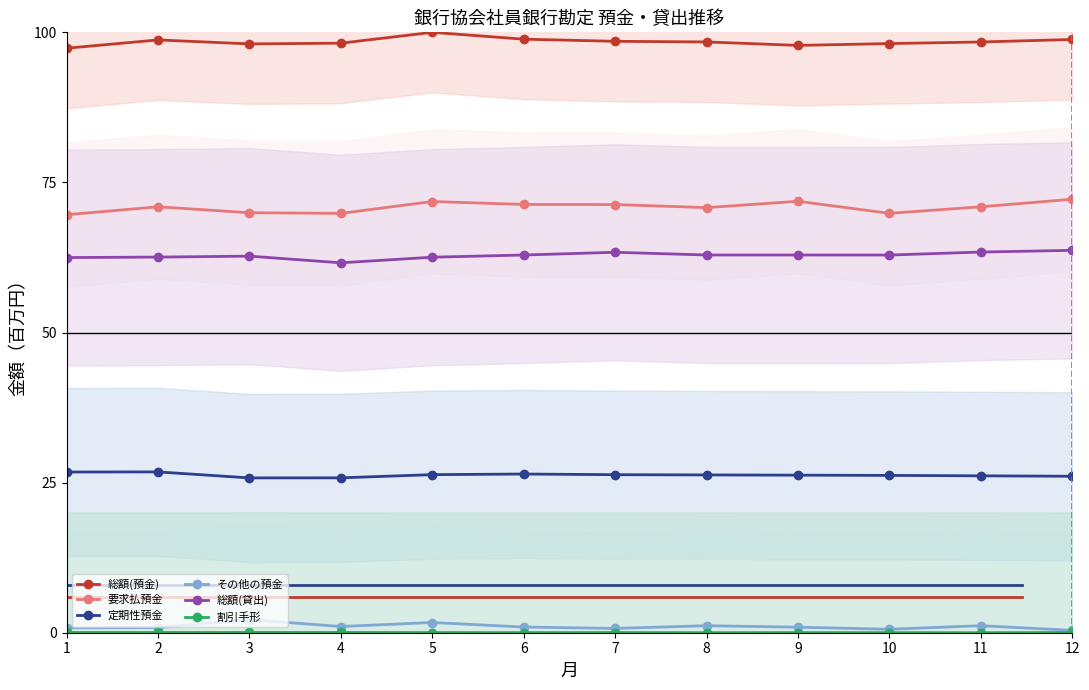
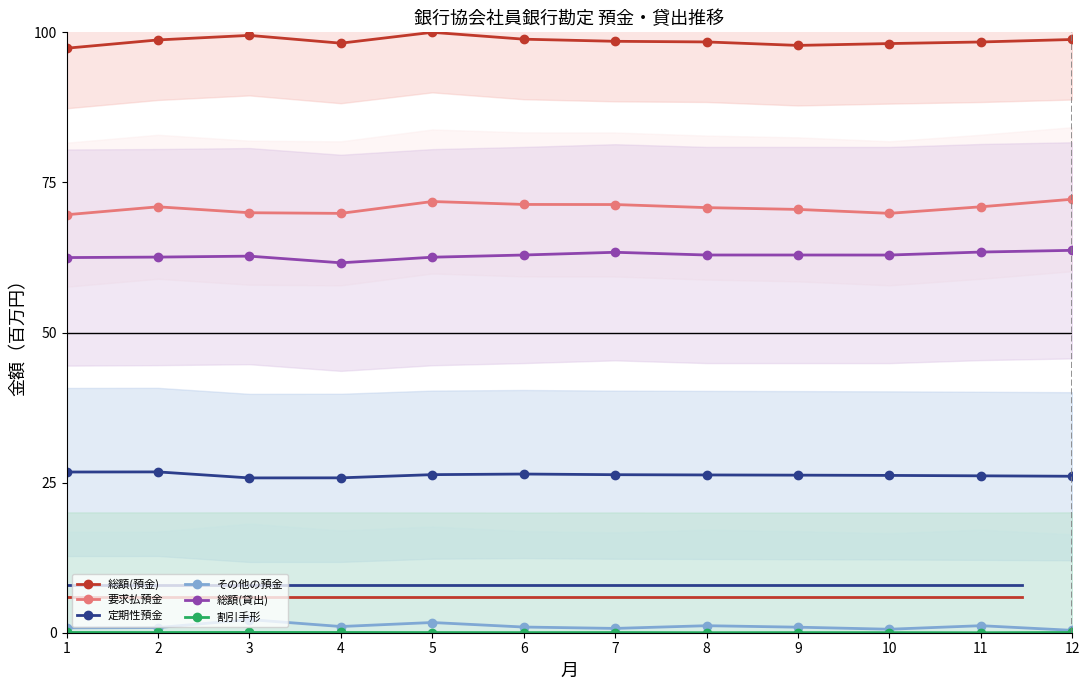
総額(預金), 3: 98 -> 99
要求払預金, 9: 72 -> 71
